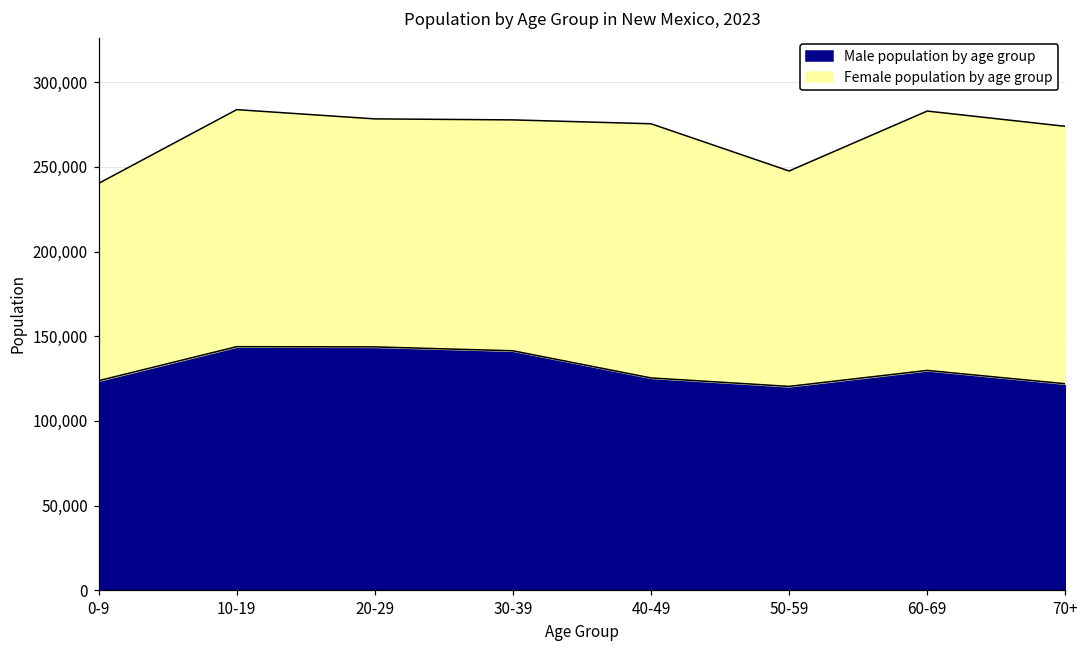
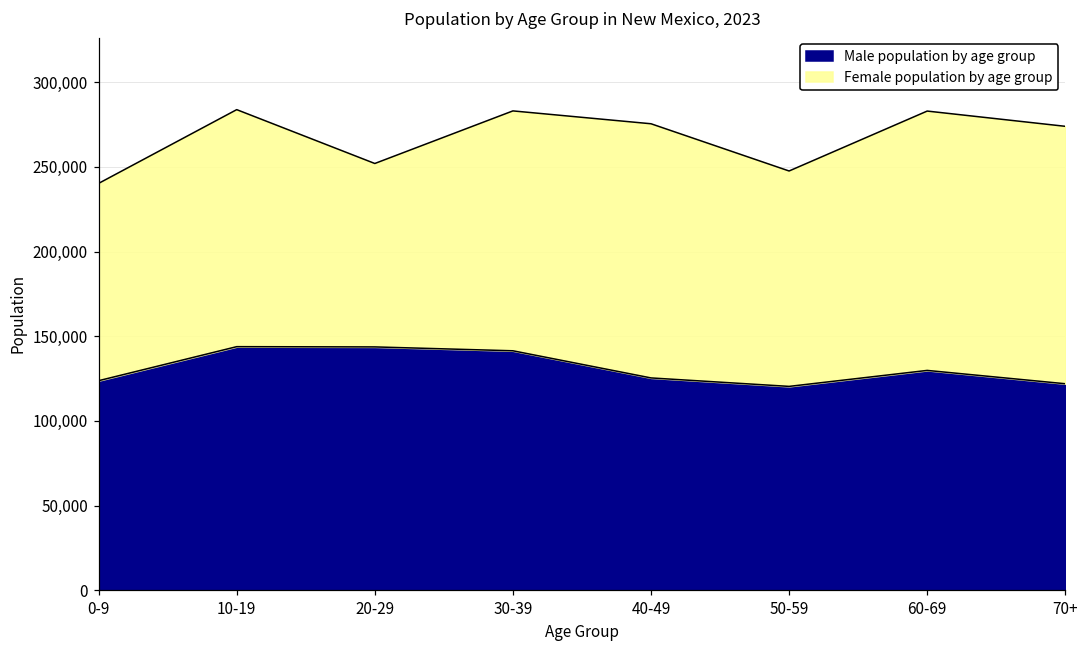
Female population by age group, 20-29: 135,000 -> 108,000
Female population by age group, 30-39: 136,000 -> 142,000
